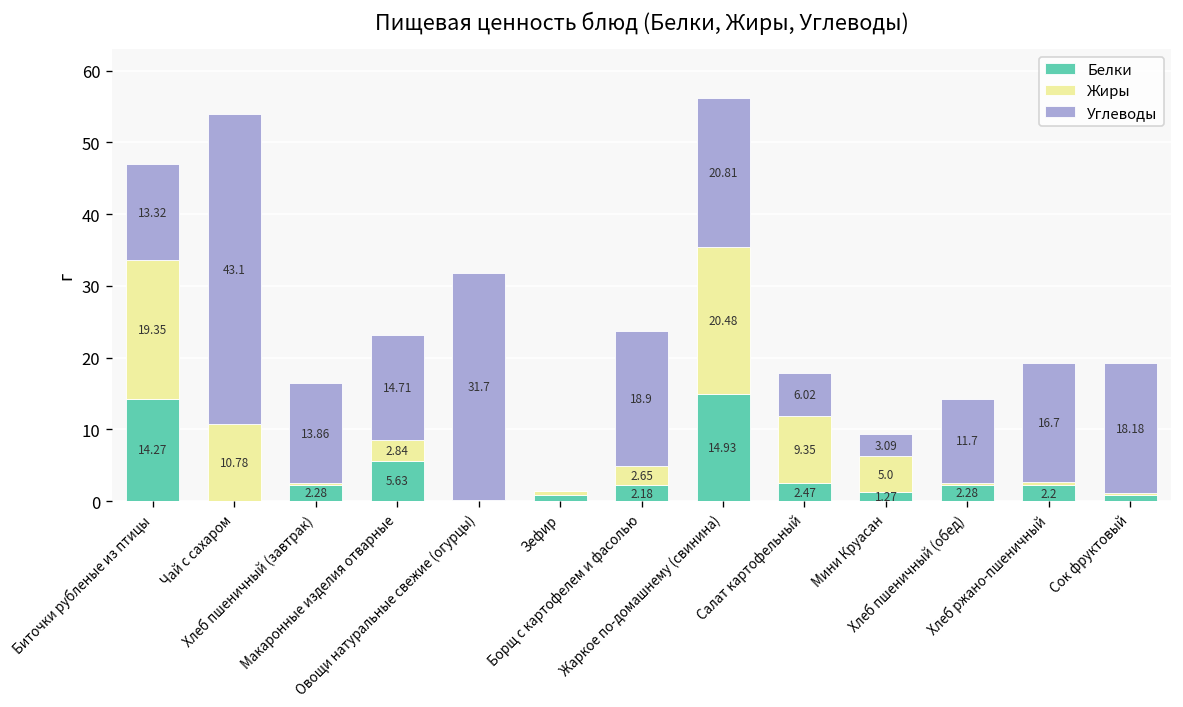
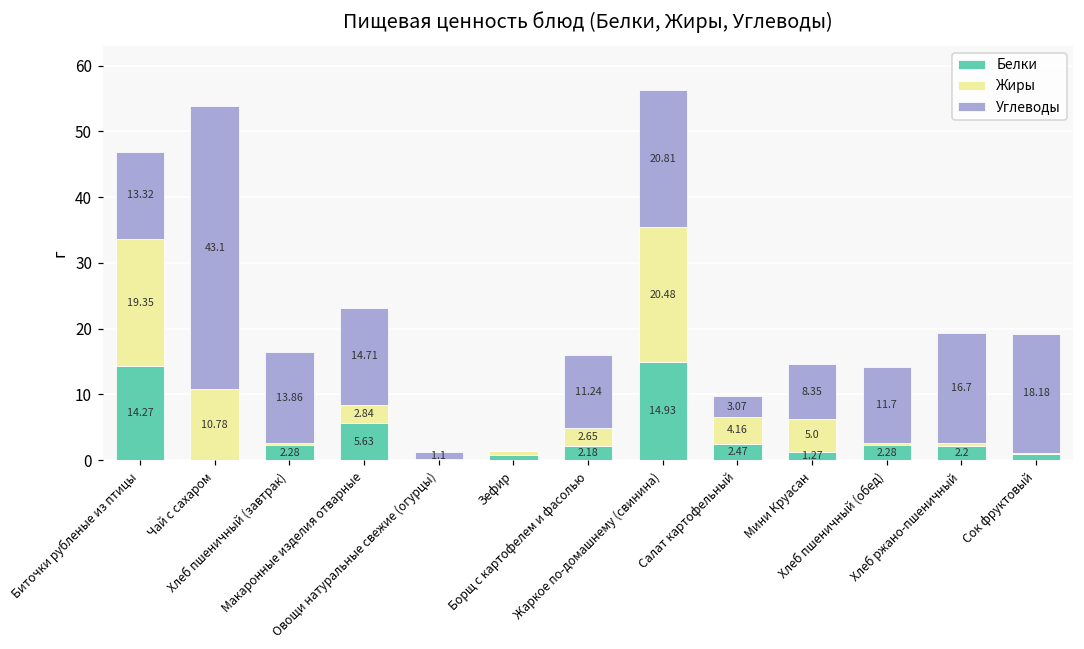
Углеводы, Овощи натуральные свежие (огурцы): 31.7 -> 1.1
Углеводы, Борщ с картофелем и фасолью: 18.9 -> 11.24
Жиры, Салат картофельный: 9.35 -> 4.16
Углеводы, Салат картофельный: 6.02 -> 3.07
Углеводы, Мини Круасан: 3.09 -> 8.35
